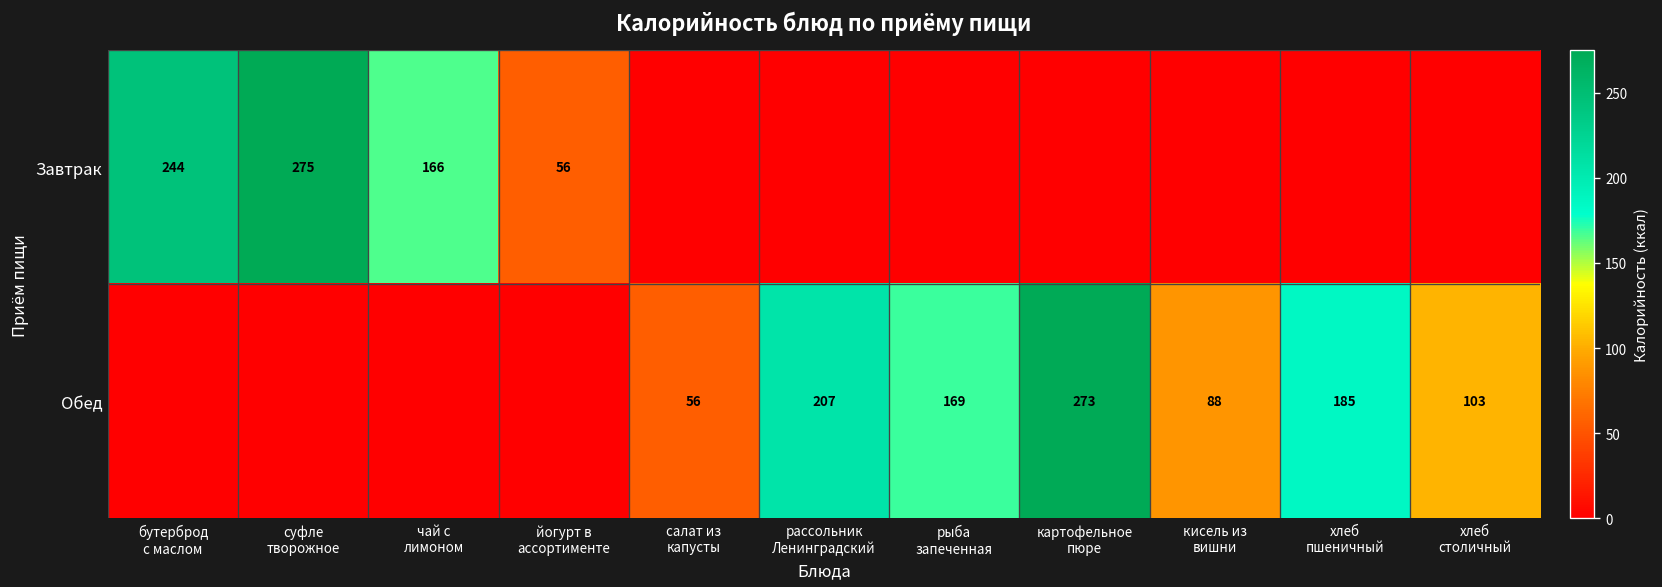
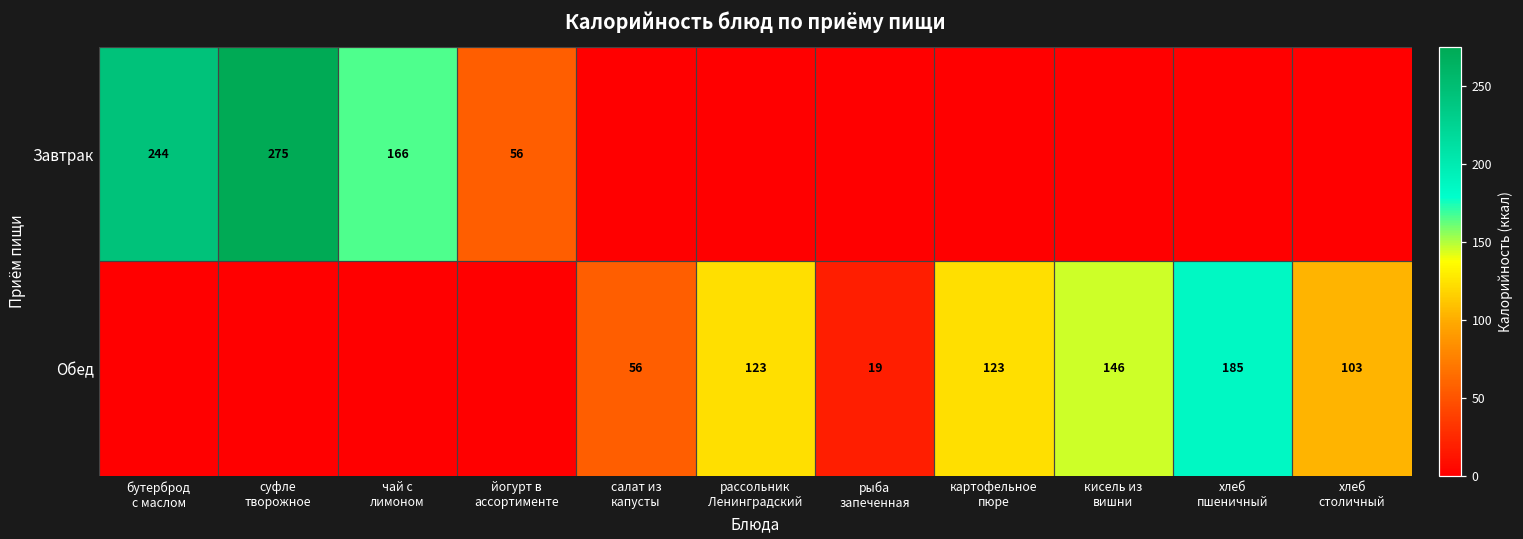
Обед, рассольник Ленинградский: 207 -> 123
Обед, рыба запеченная: 169 -> 19
Обед, картофельное пюре: 273 -> 123
Обед, кисель из вишни: 88 -> 146
